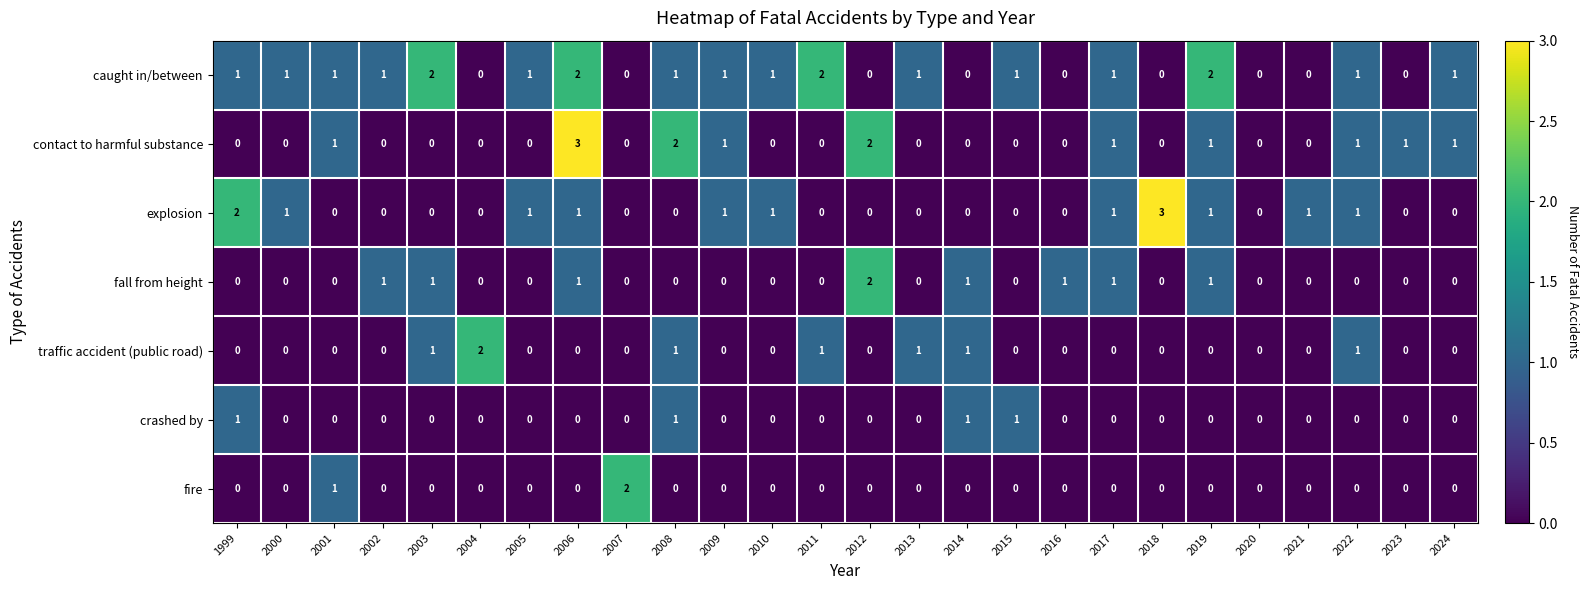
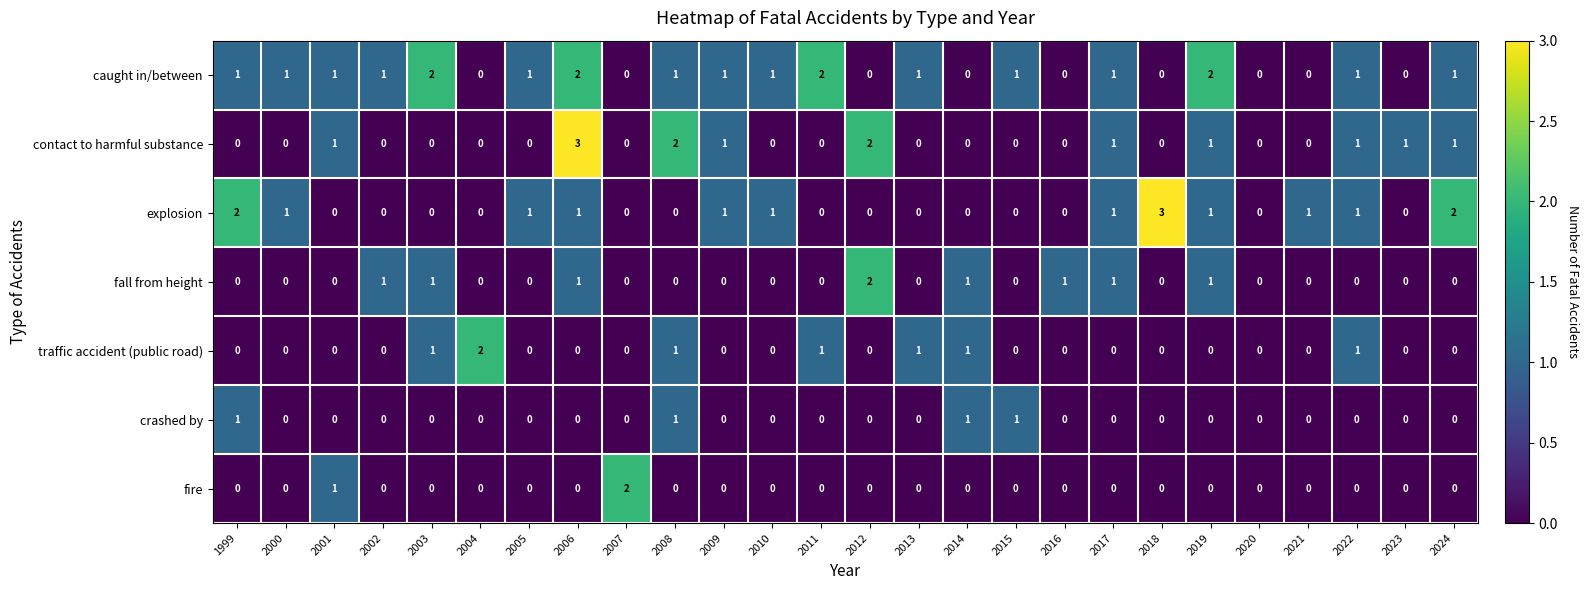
explosion, 2024: 0 -> 2
